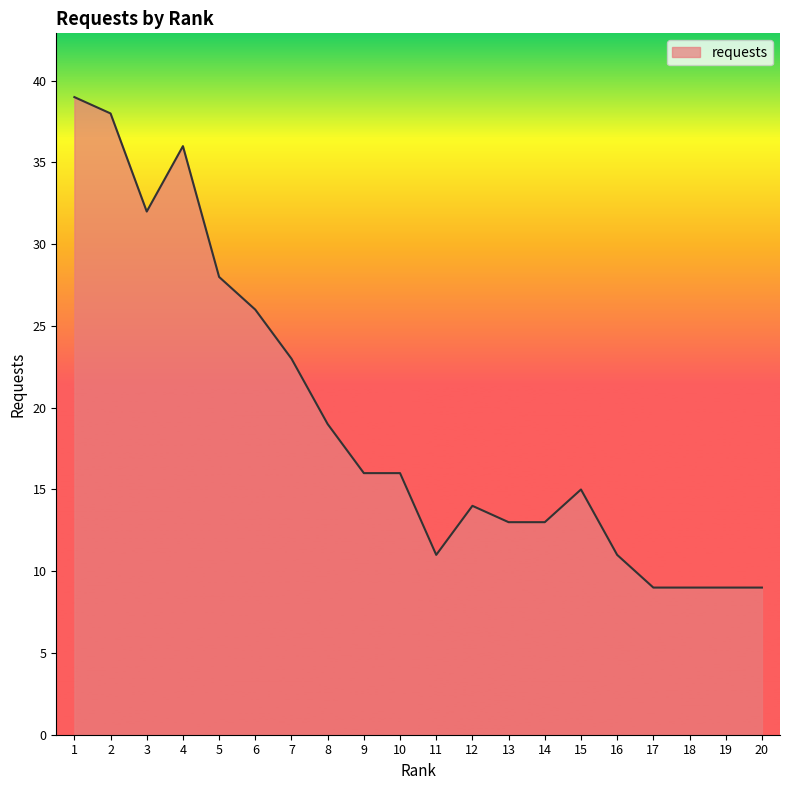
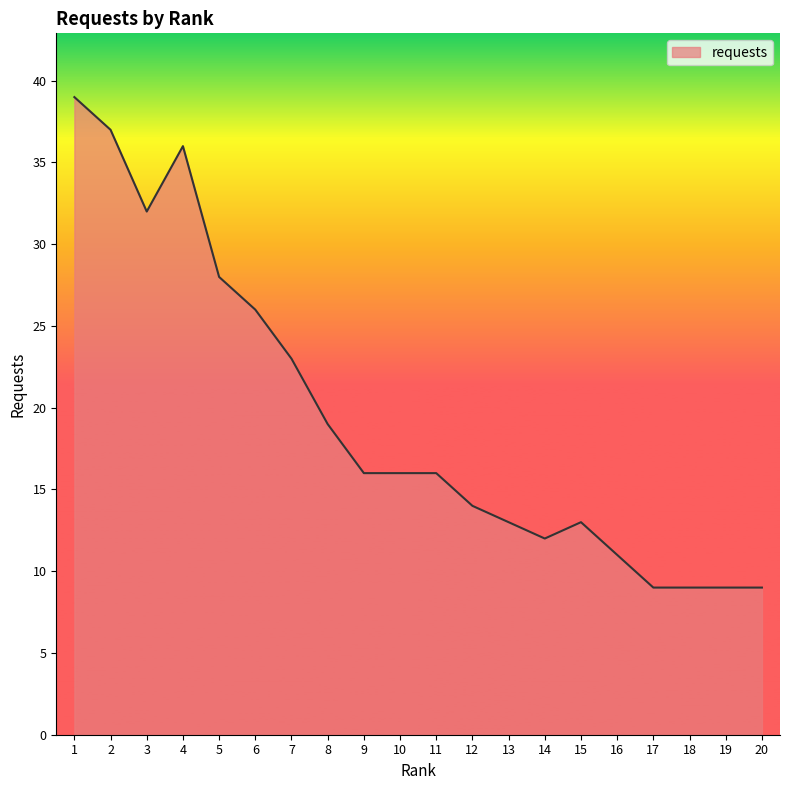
2: 38 -> 37
11: 11 -> 16
14: 13 -> 12
15: 15 -> 13
